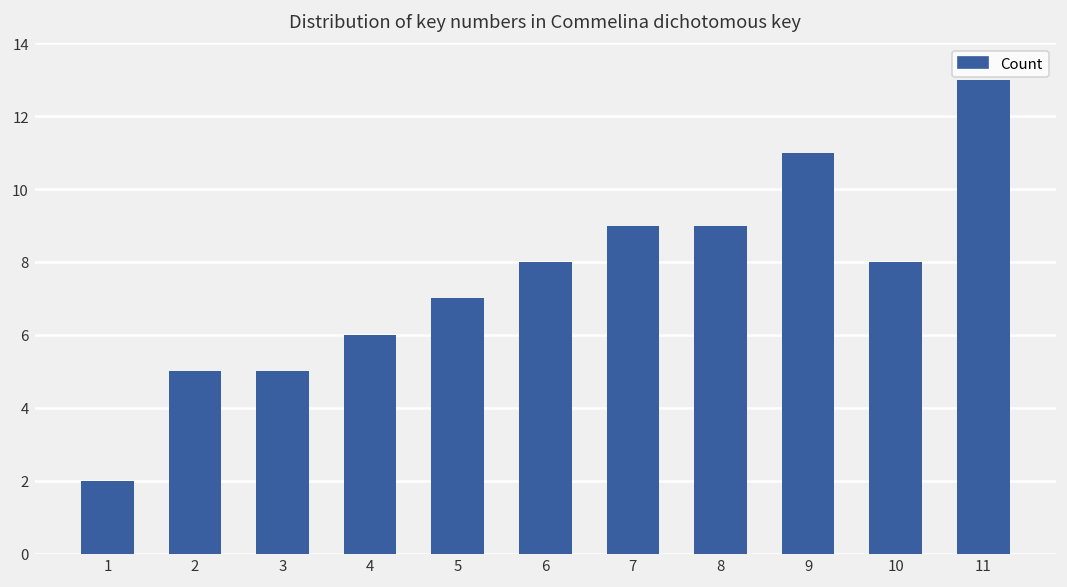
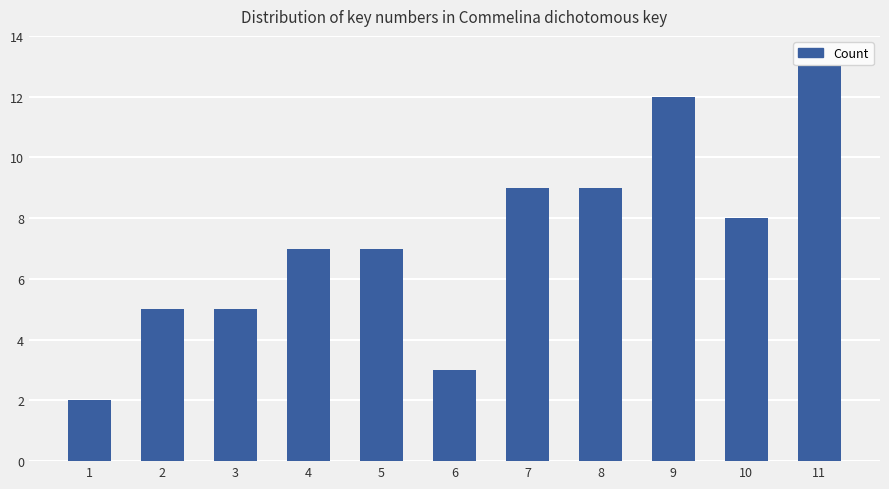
4: 6 -> 7
6: 8 -> 3
9: 11 -> 12
